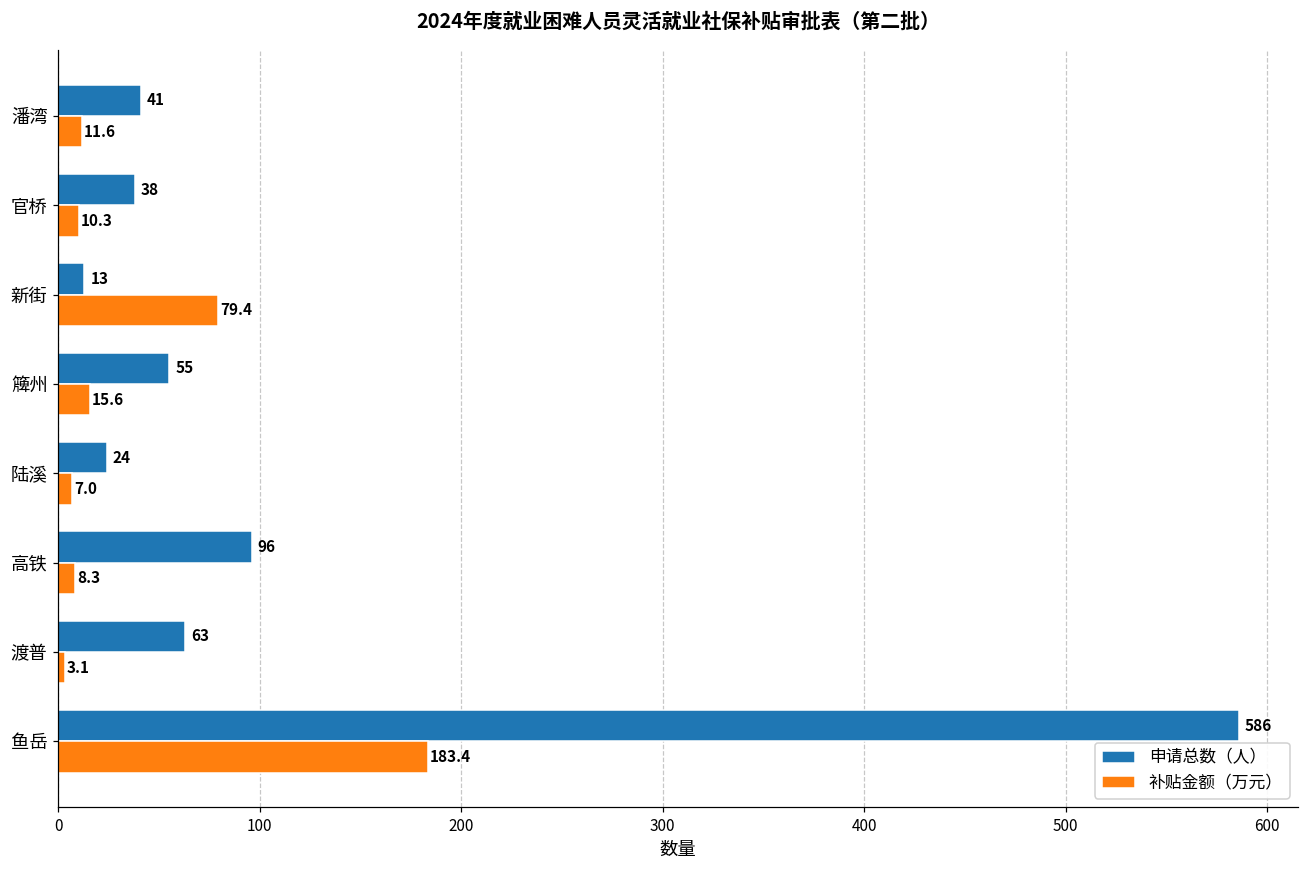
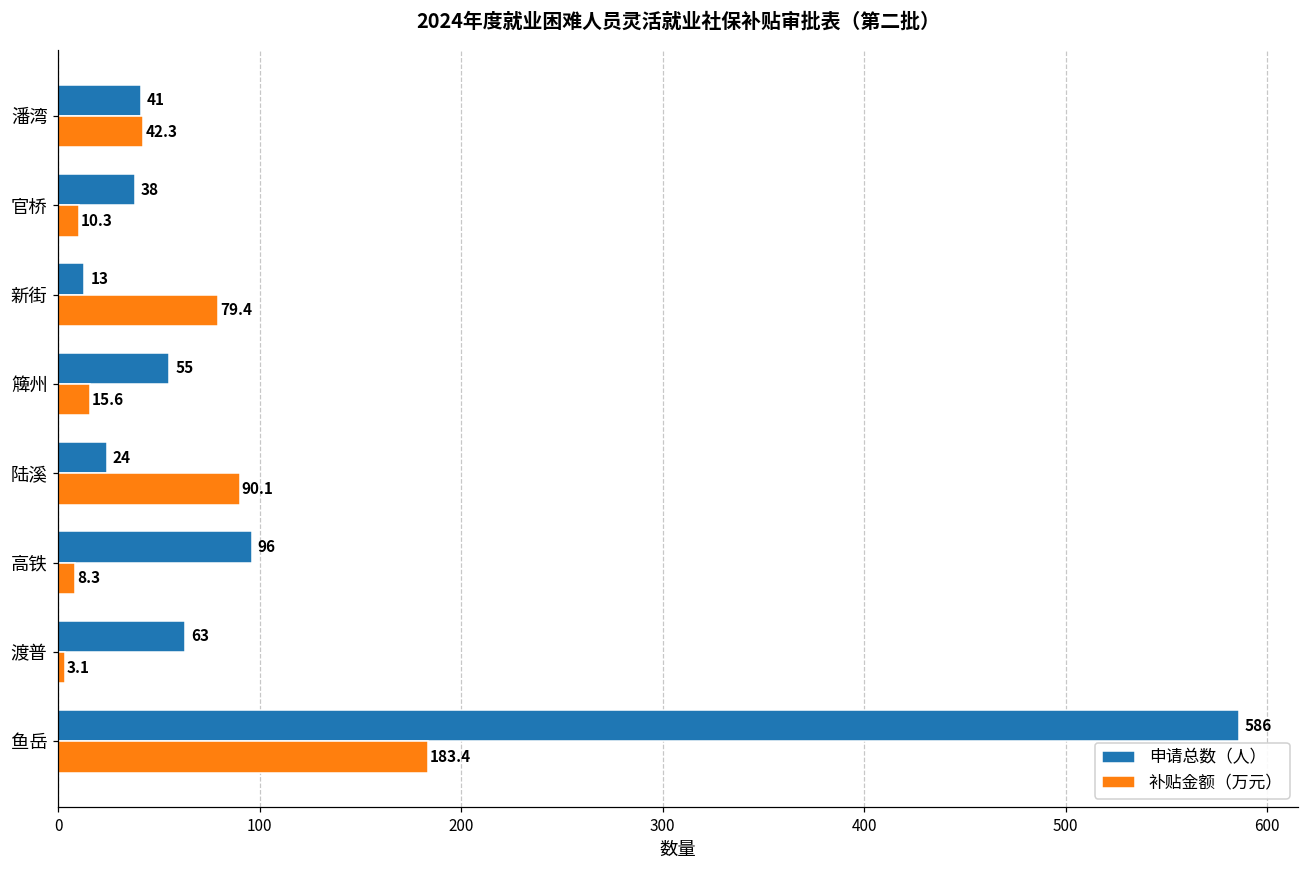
补贴金额（万元）, 潘湾: 11.6 -> 42.3
补贴金额（万元）, 陆溪: 7.0 -> 90.1
